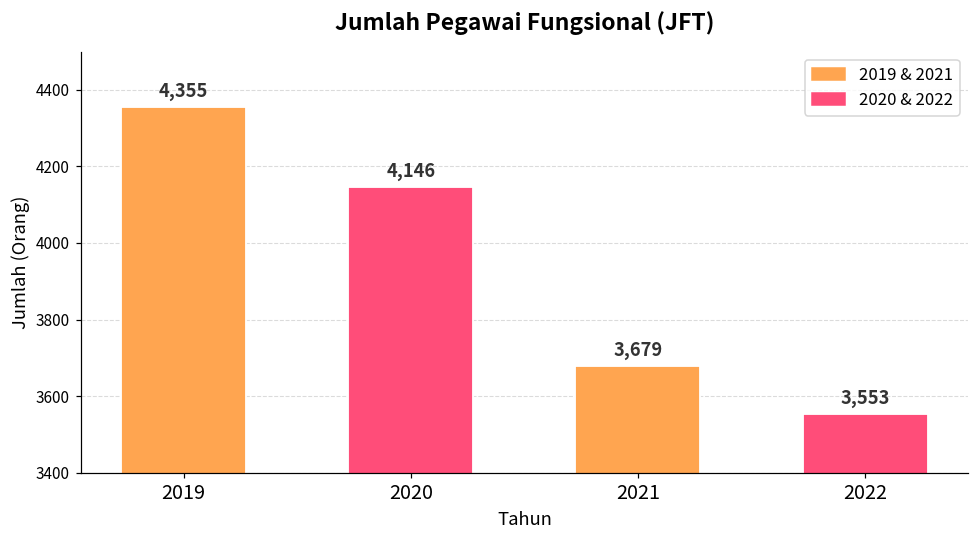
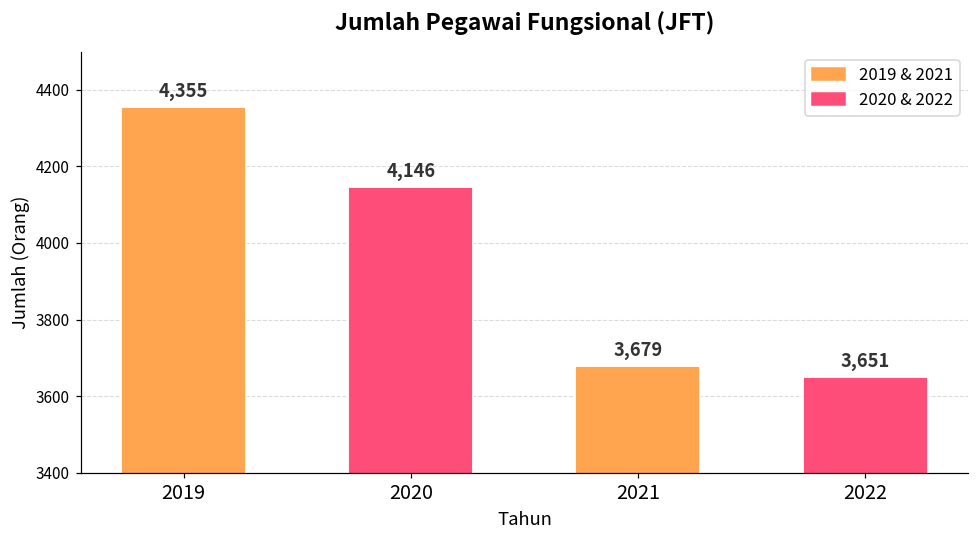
2022: 3,553 -> 3,651
